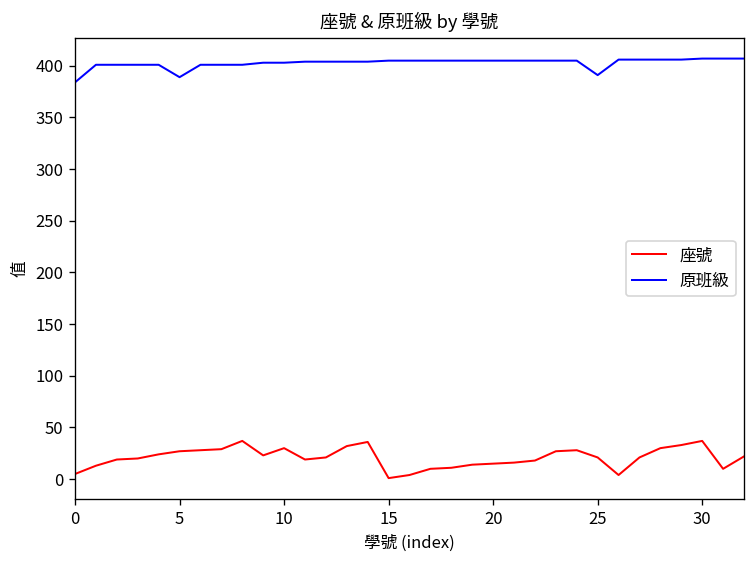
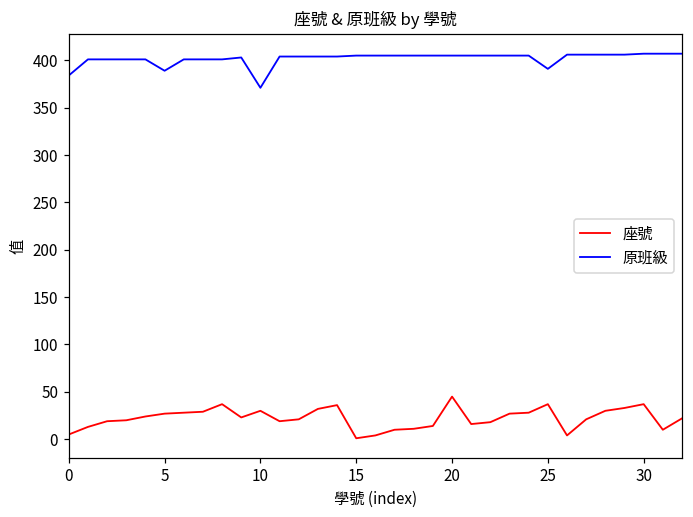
原班級, 10: 400 -> 370
座號, 20: 20 -> 50
座號, 25: 20 -> 40
